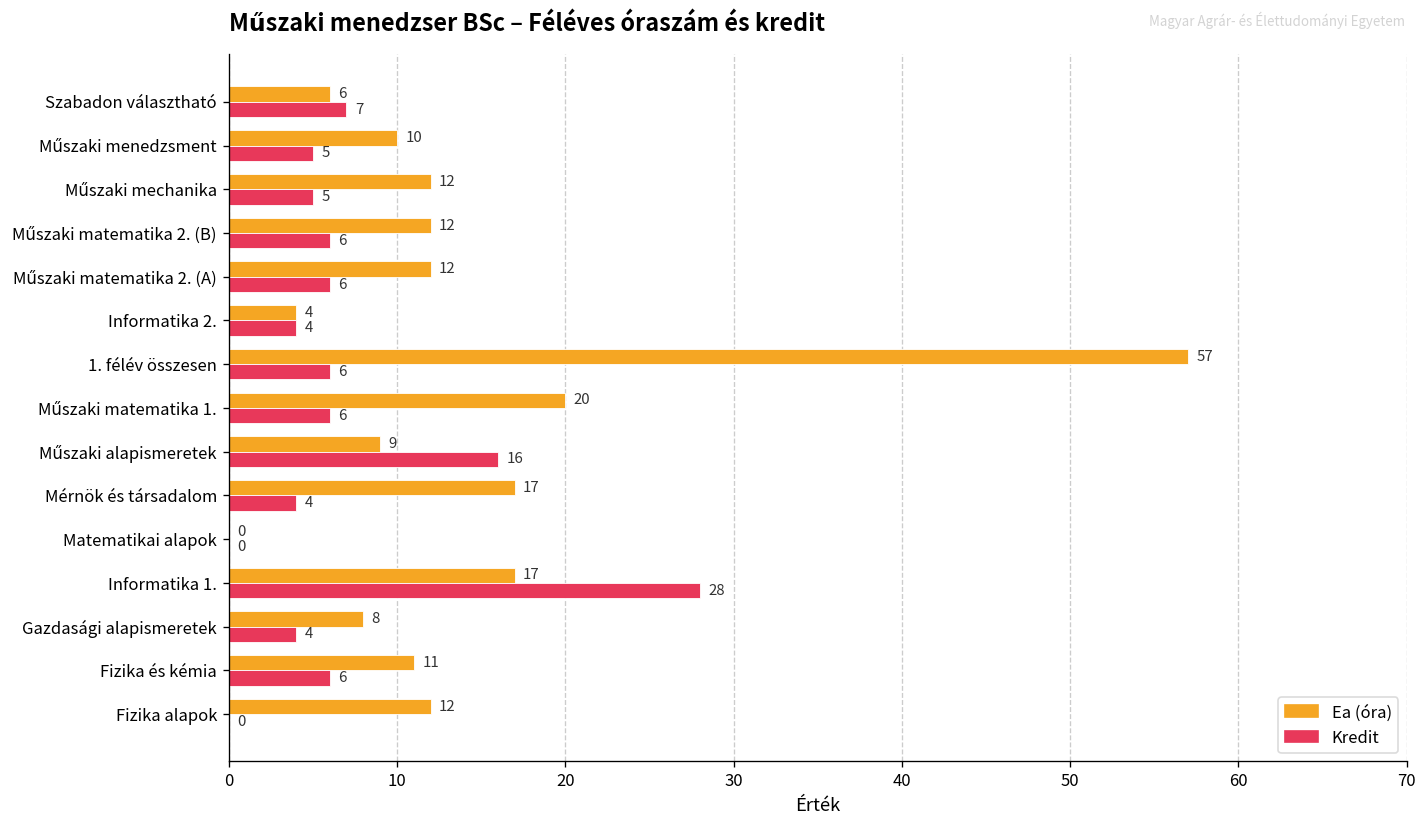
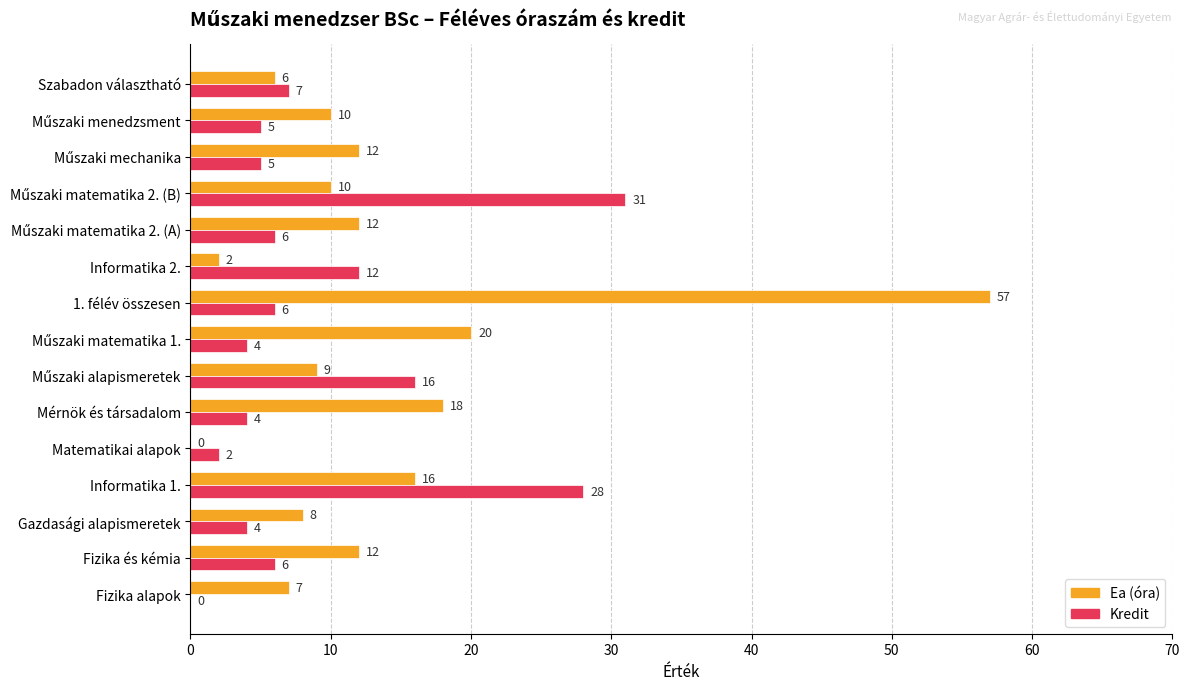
Ea (óra), Műszaki matematika 2. (B): 12 -> 10
Kredit, Műszaki matematika 2. (B): 6 -> 31
Ea (óra), Informatika 2.: 4 -> 2
Kredit, Informatika 2.: 4 -> 12
Kredit, Műszaki matematika 1.: 6 -> 4
Ea (óra), Mérnök és társadalom: 17 -> 18
Kredit, Matematikai alapok: 0 -> 2
Ea (óra), Informatika 1.: 17 -> 16
Ea (óra), Fizika és kémia: 11 -> 12
Ea (óra), Fizika alapok: 12 -> 7
